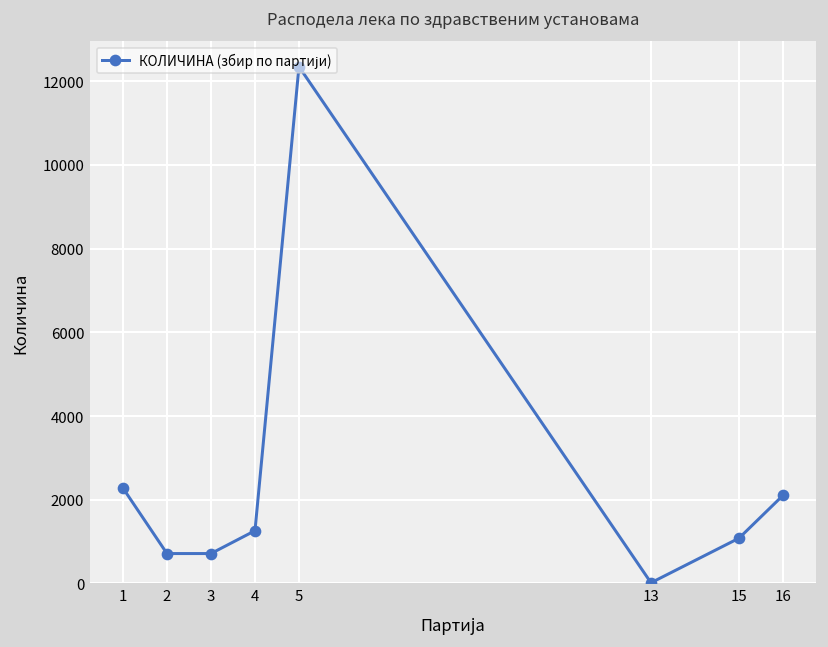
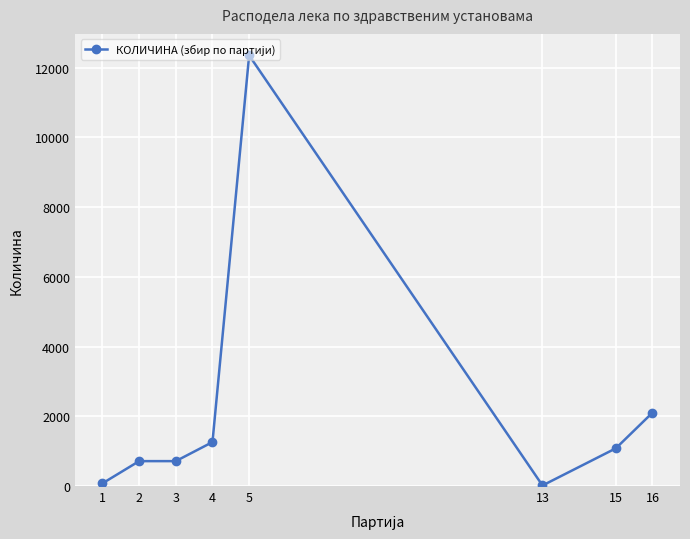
1: 2300 -> 100
